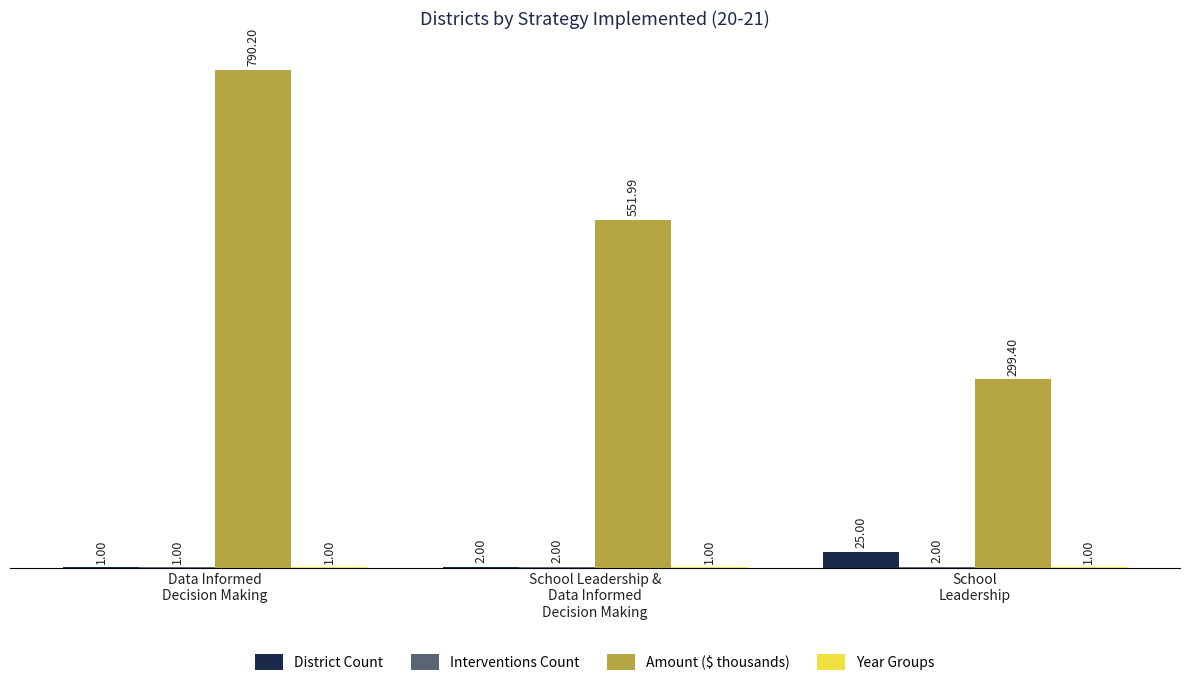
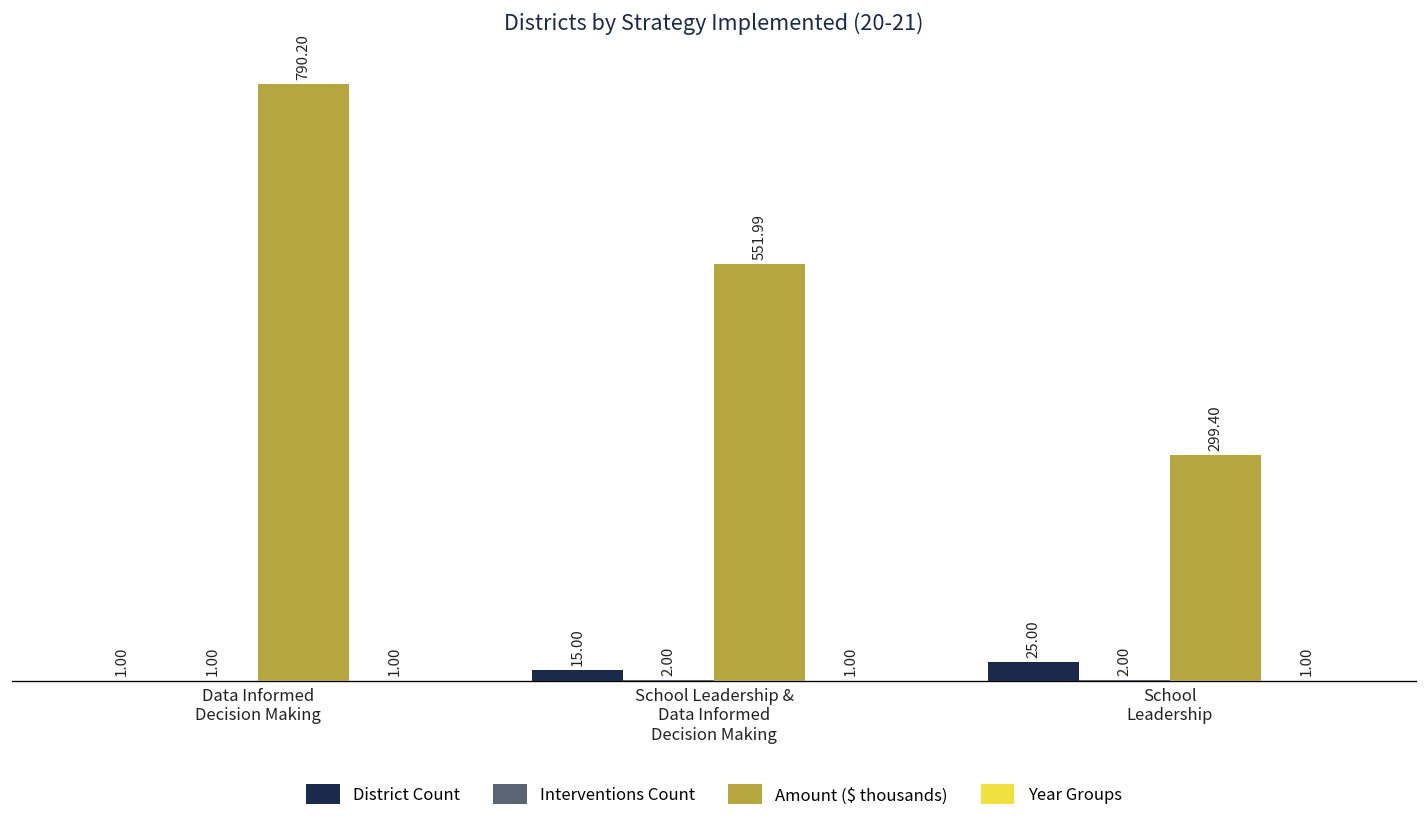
District Count, School Leadership & Data Informed Decision Making: 2.00 -> 15.00
